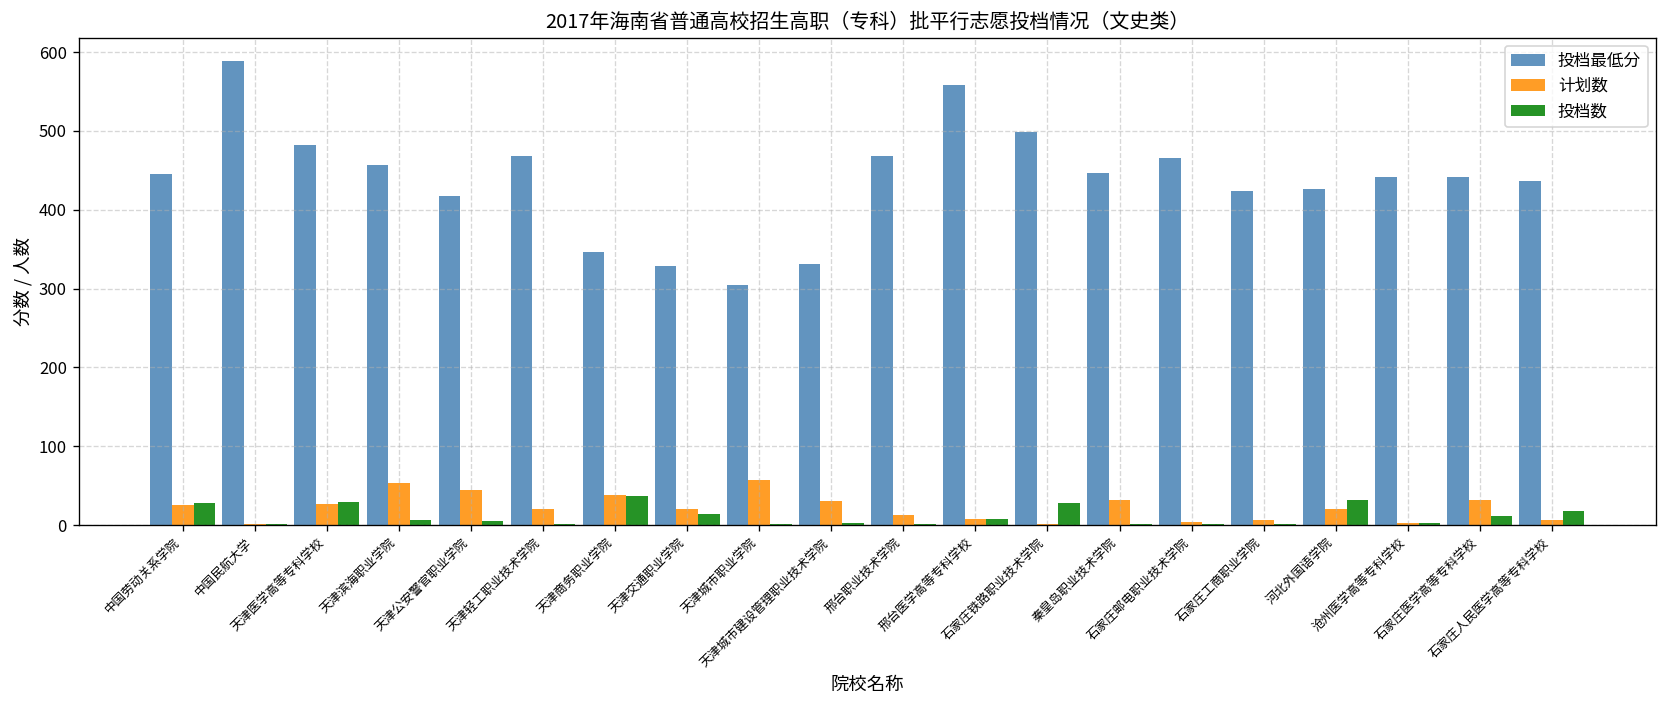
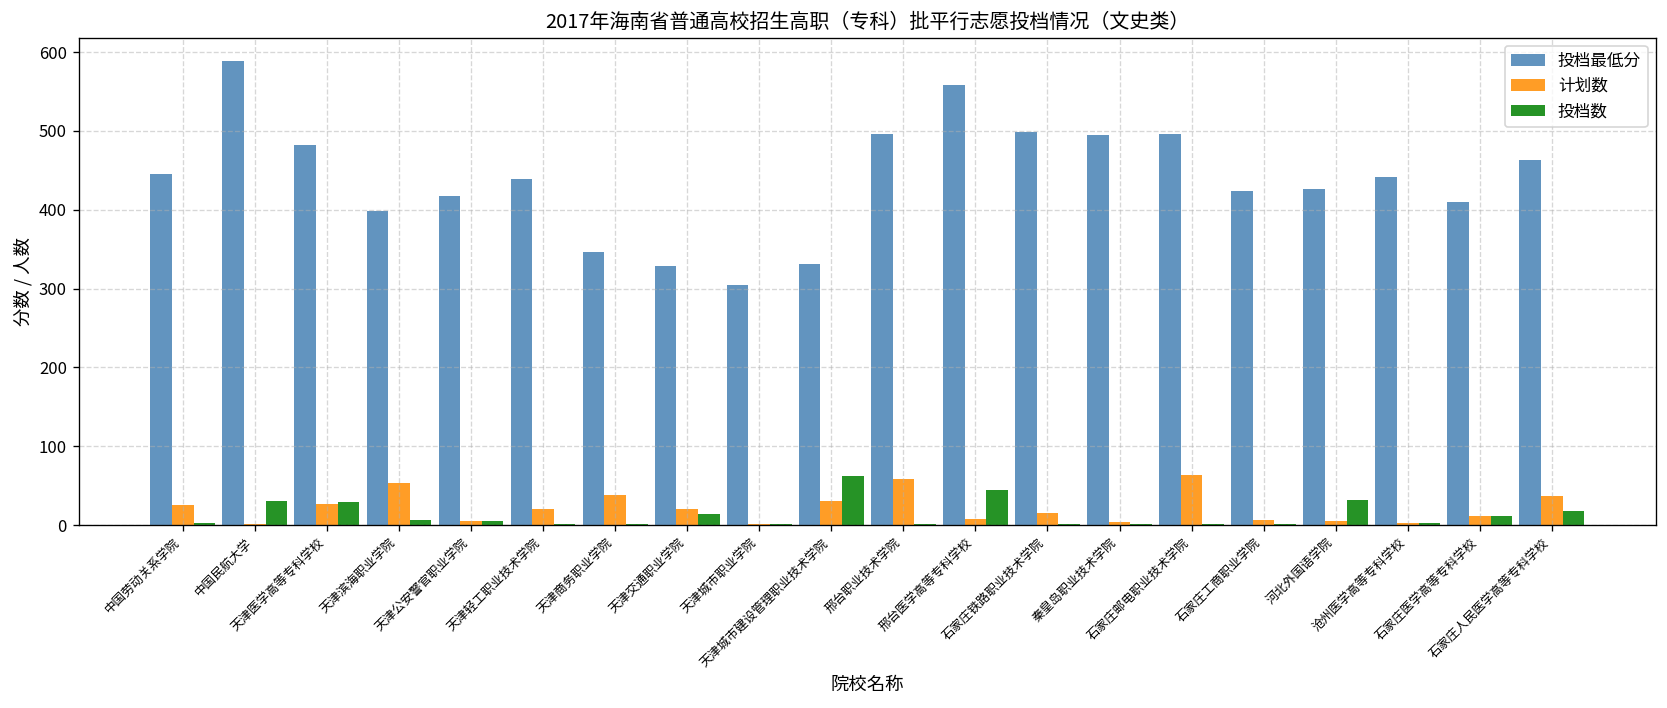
投档数, 中国劳动关系学院: 30 -> 0
投档数, 中国民航大学: 0 -> 30
投档最低分, 天津滨海职业学院: 460 -> 400
计划数, 天津公安警官职业学院: 40 -> 10
投档最低分, 天津轻工职业技术学院: 470 -> 440
投档数, 天津商务职业学院: 40 -> 0
计划数, 天津城市职业学院: 60 -> 0
投档数, 天津城市建设管理职业技术学院: 0 -> 60
投档最低分, 邢台职业技术学院: 470 -> 500
计划数, 邢台职业技术学院: 10 -> 60
投档数, 邢台医学高等专科学校: 10 -> 50
计划数, 石家庄铁路职业技术学院: 0 -> 20
投档数, 石家庄铁路职业技术学院: 30 -> 0
投档最低分, 秦皇岛职业技术学院: 450 -> 500
计划数, 秦皇岛职业技术学院: 30 -> 0
投档最低分, 石家庄邮电职业技术学院: 470 -> 500
计划数, 石家庄邮电职业技术学院: 0 -> 60
计划数, 河北外国语学院: 20 -> 10
投档最低分, 石家庄医学高等专科学校: 440 -> 410
计划数, 石家庄医学高等专科学校: 30 -> 10
投档最低分, 石家庄人民医学高等专科学校: 440 -> 460
计划数, 石家庄人民医学高等专科学校: 10 -> 40
